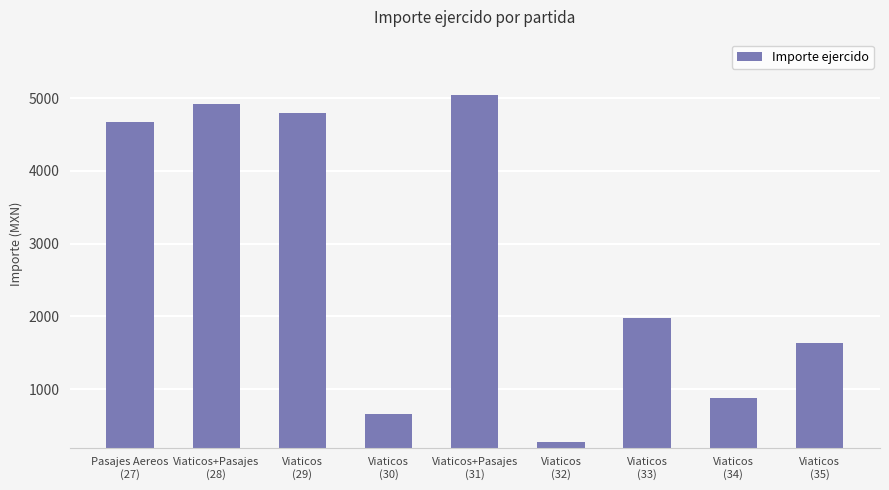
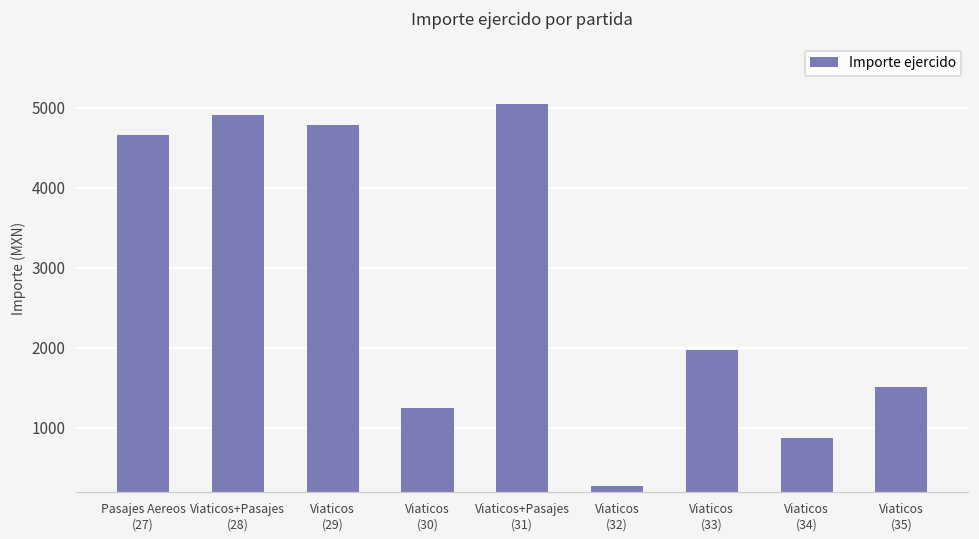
Viaticos (30): 700 -> 1300
Viaticos (35): 1600 -> 1500
